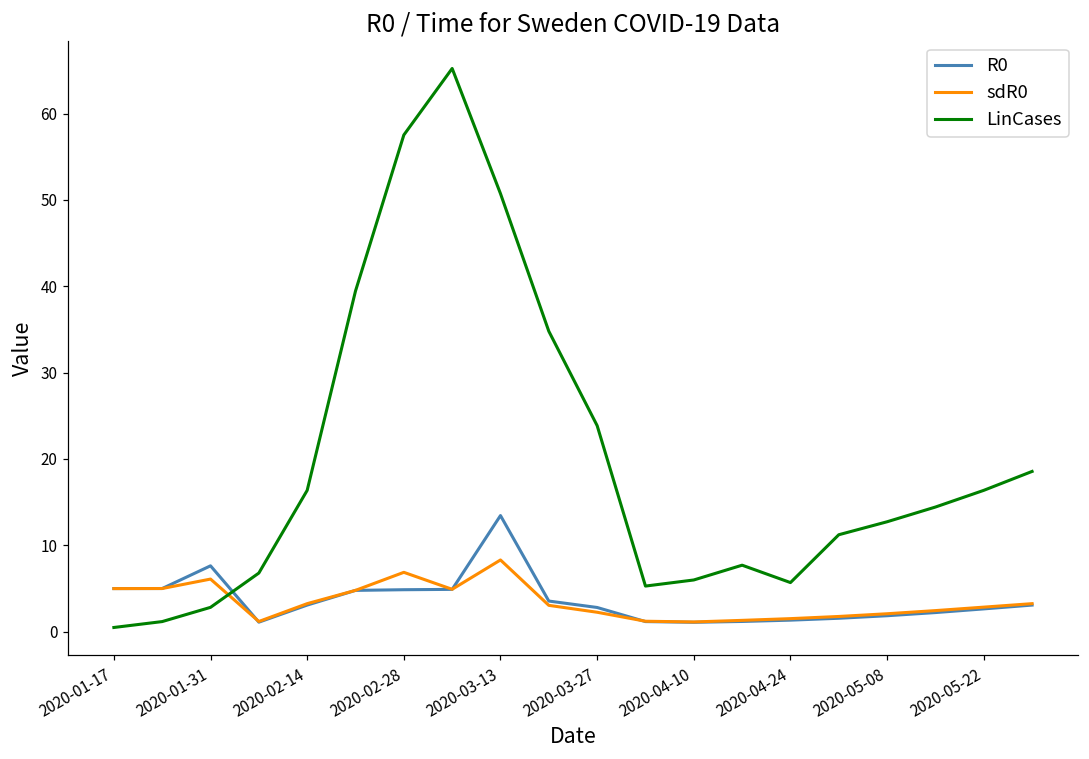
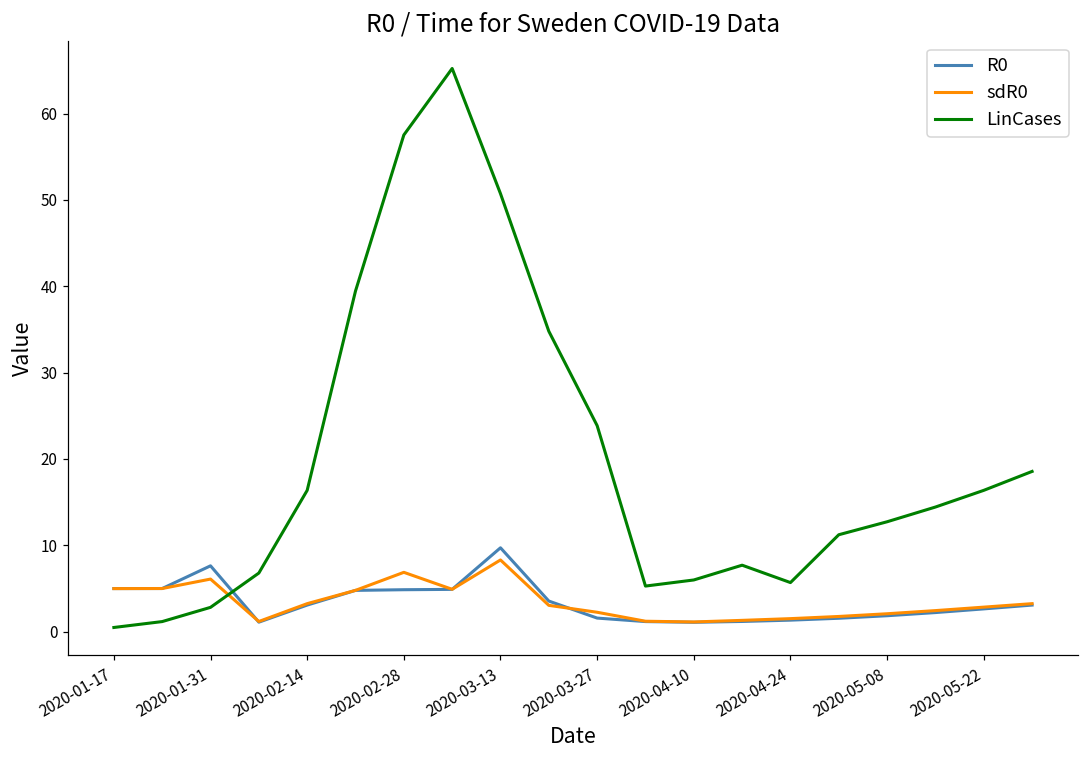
R0, 2020-03-13: 13 -> 10
R0, 2020-03-27: 3 -> 2
